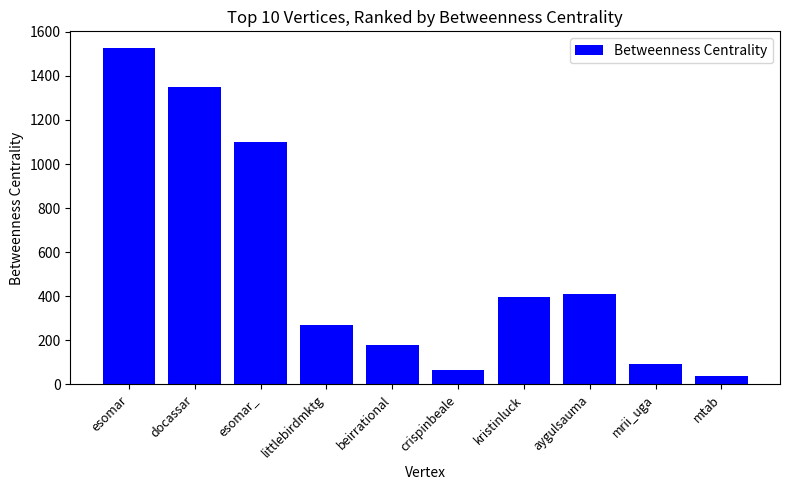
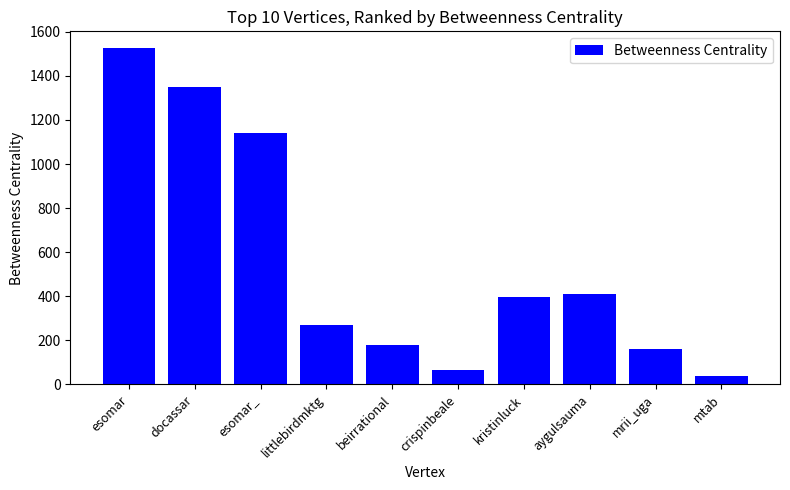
esomar_: 1100 -> 1140
mrii_uga: 90 -> 160
